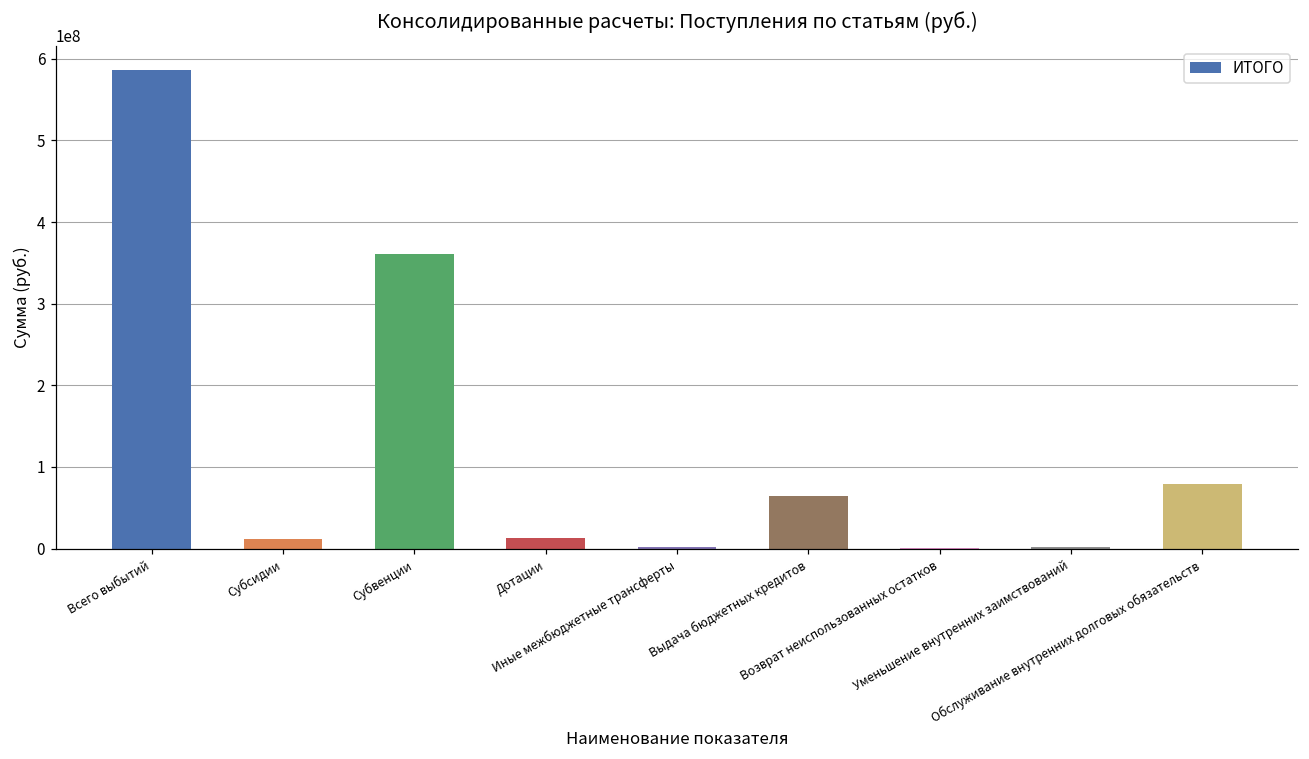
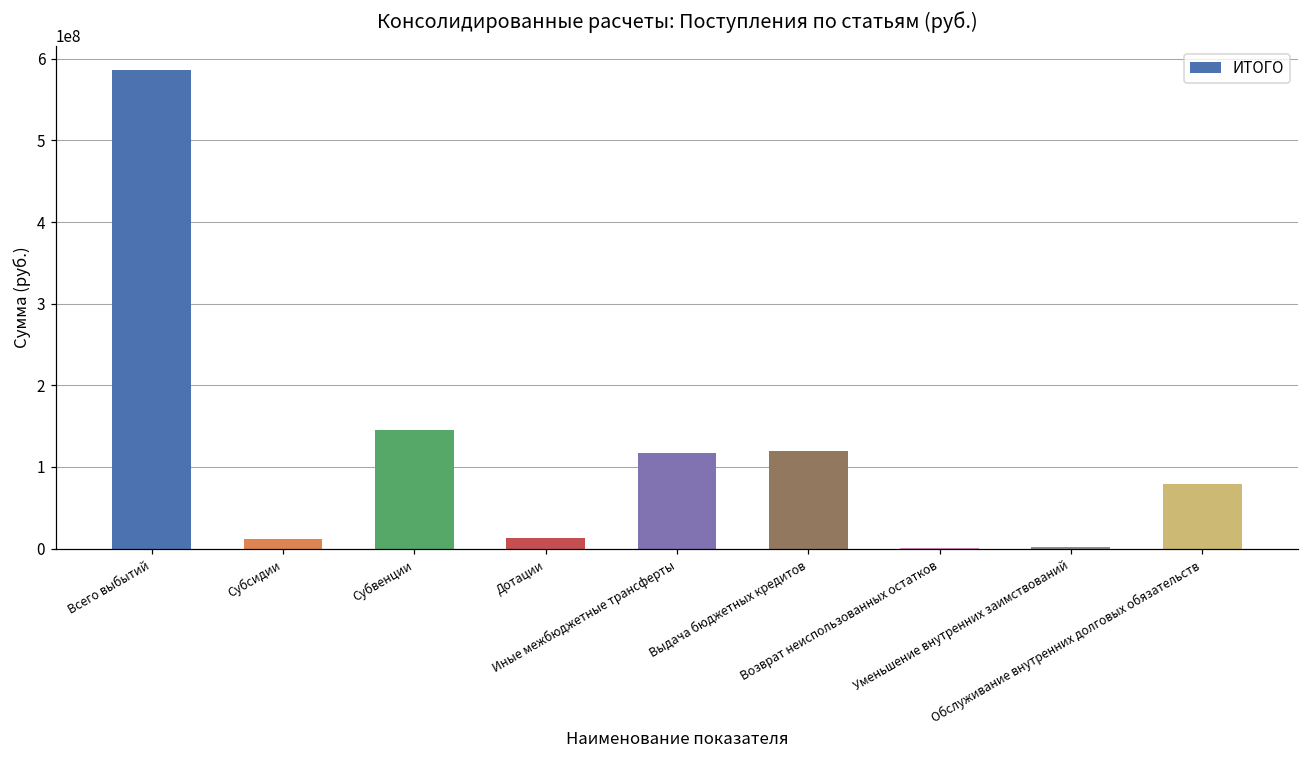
Субвенции: 360000000 -> 150000000
Иные межбюджетные трансферты: 0 -> 120000000
Выдача бюджетных кредитов: 60000000 -> 120000000
